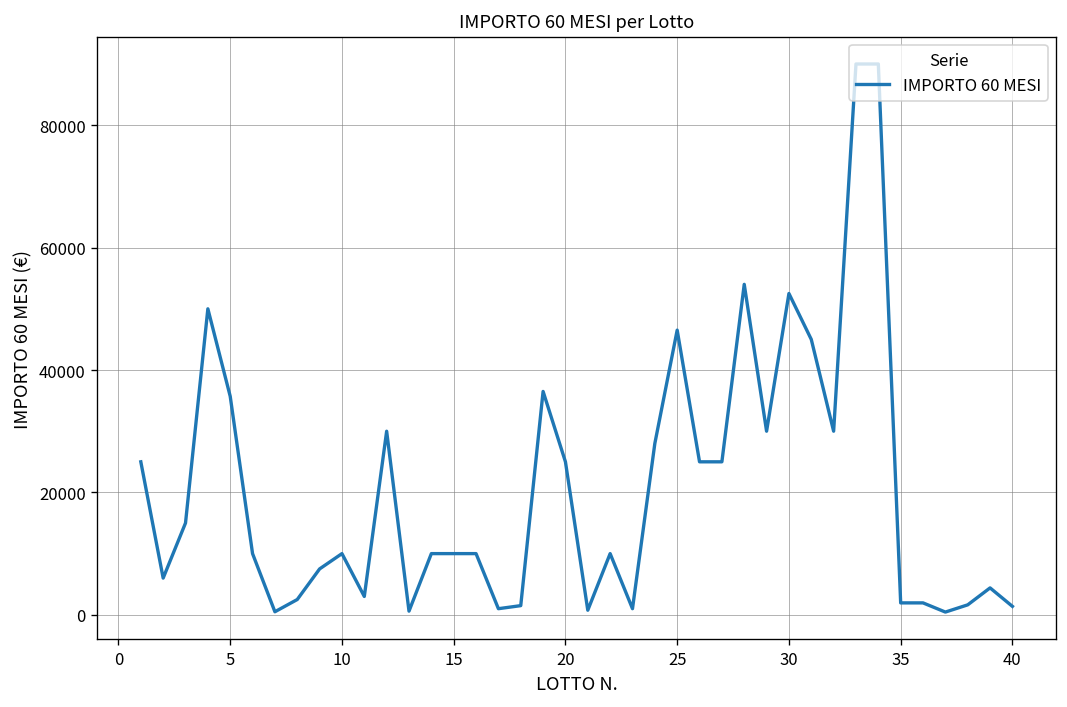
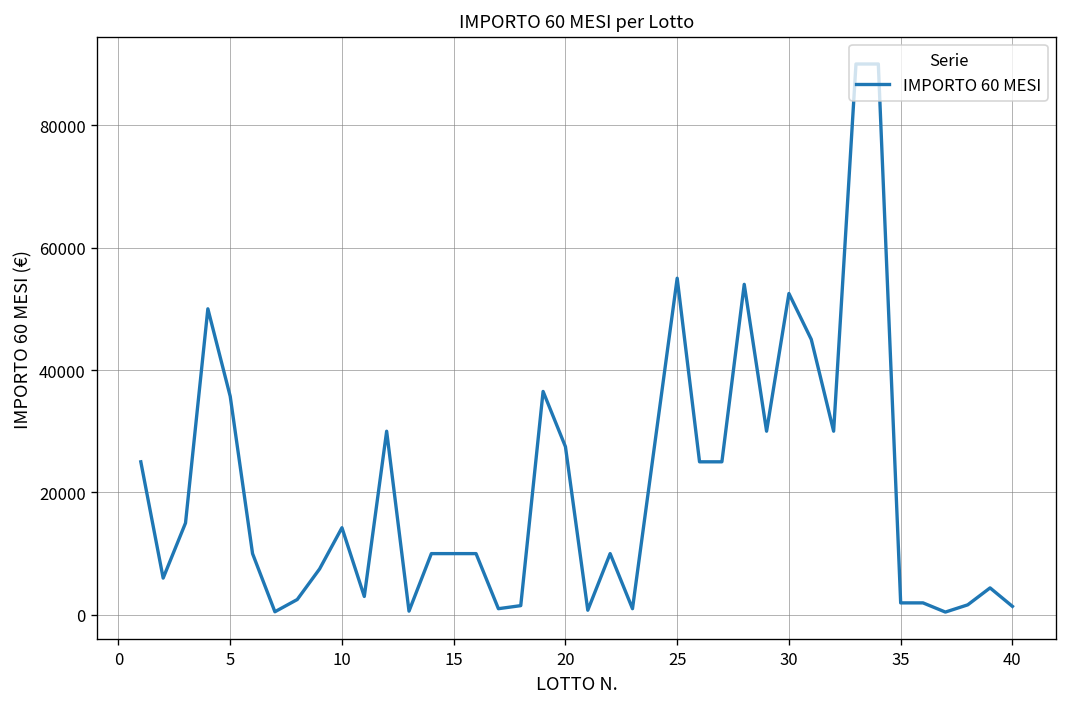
10: 10000 -> 14000
20: 25000 -> 27000
25: 47000 -> 55000
